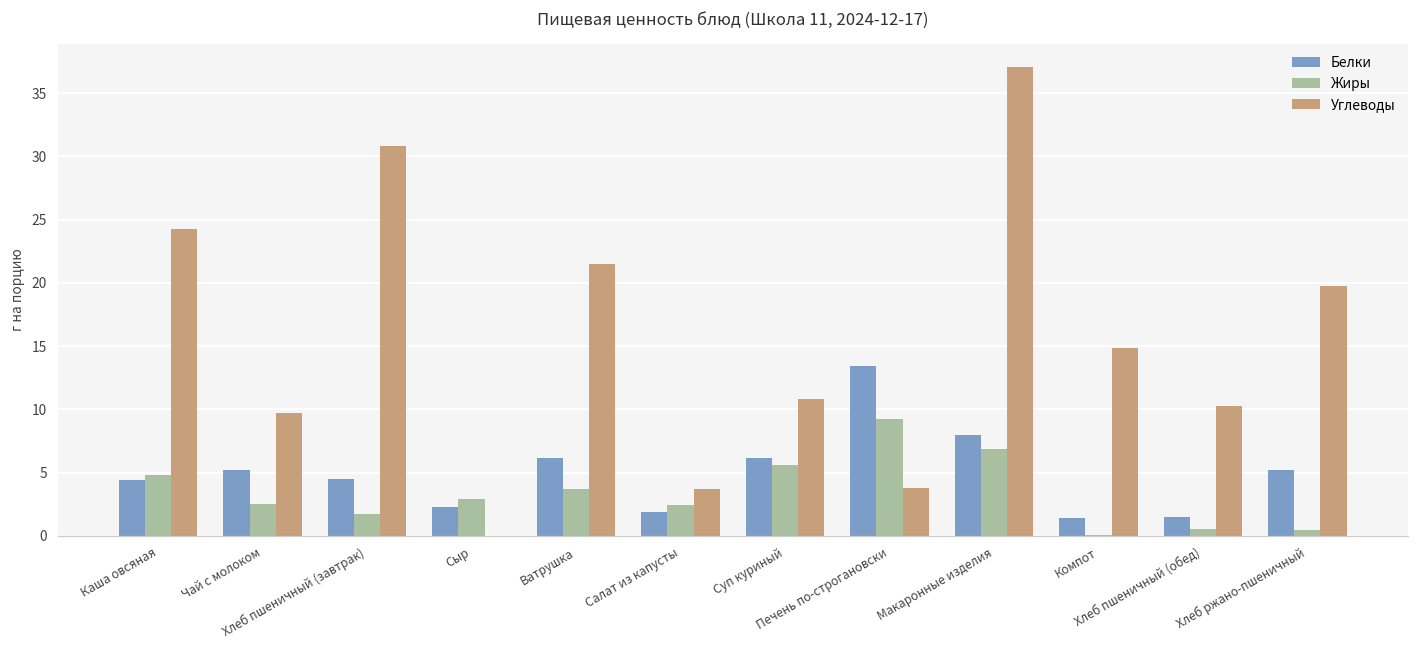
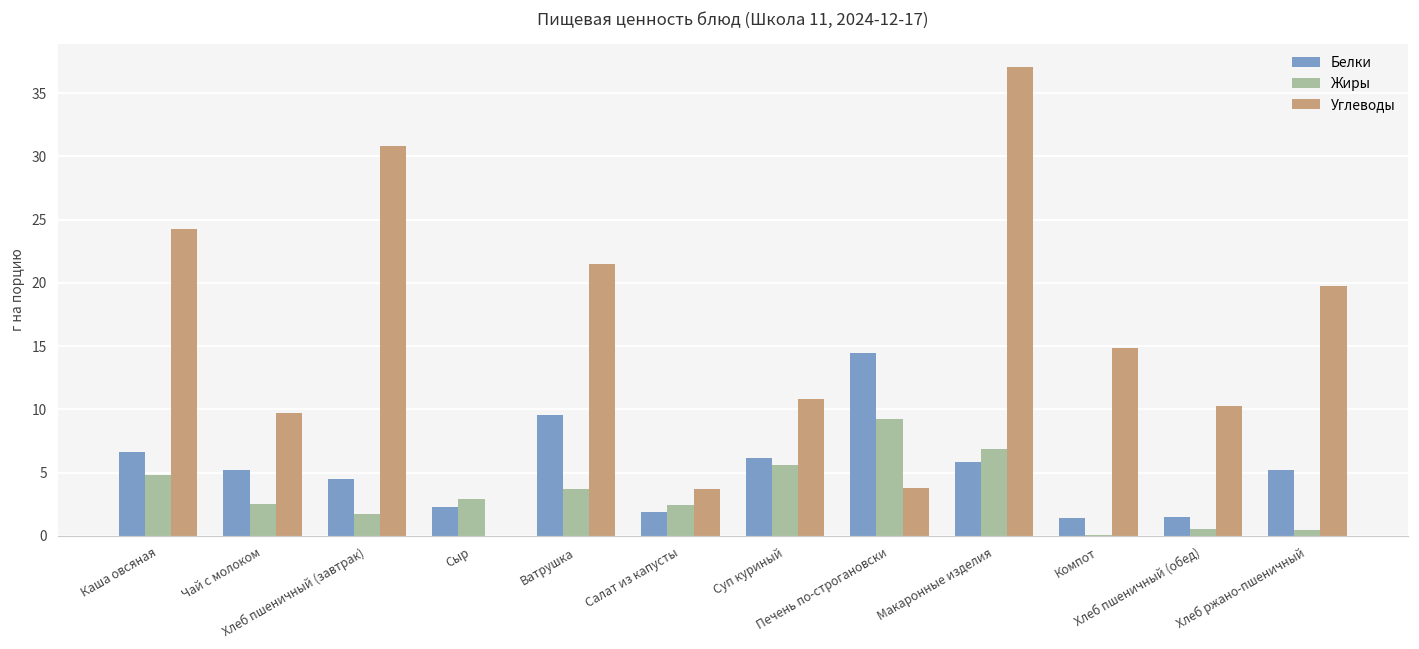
Белки, Каша овсяная: 4.4 -> 6.7
Белки, Ватрушка: 6.2 -> 9.6
Белки, Печень по-строгановски: 13.4 -> 14.4
Белки, Макаронные изделия: 8.0 -> 5.8
